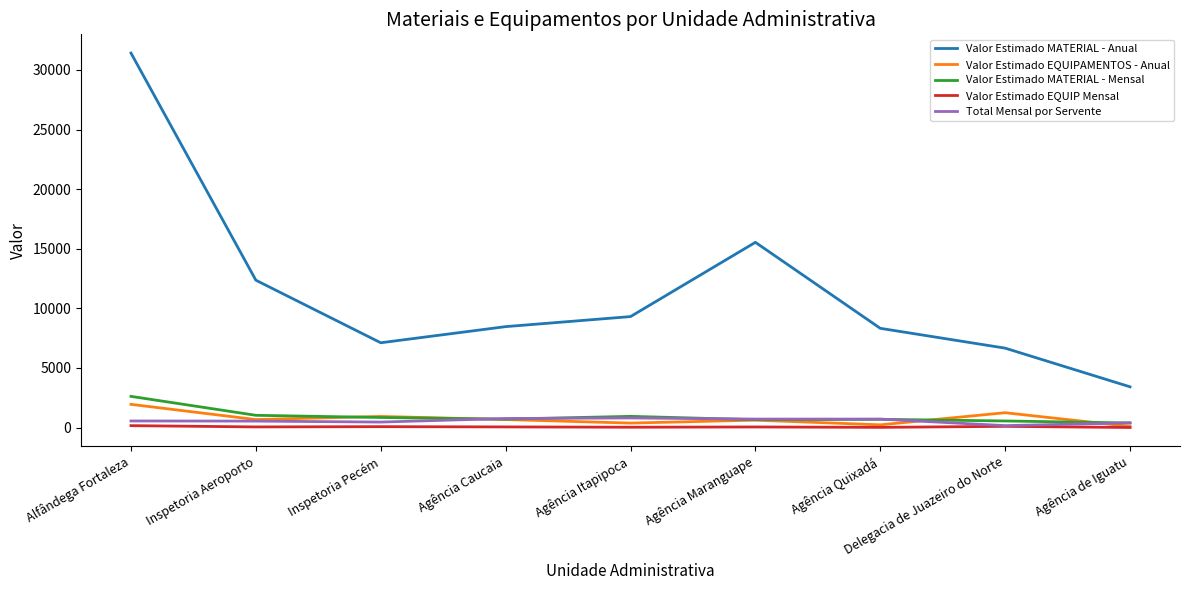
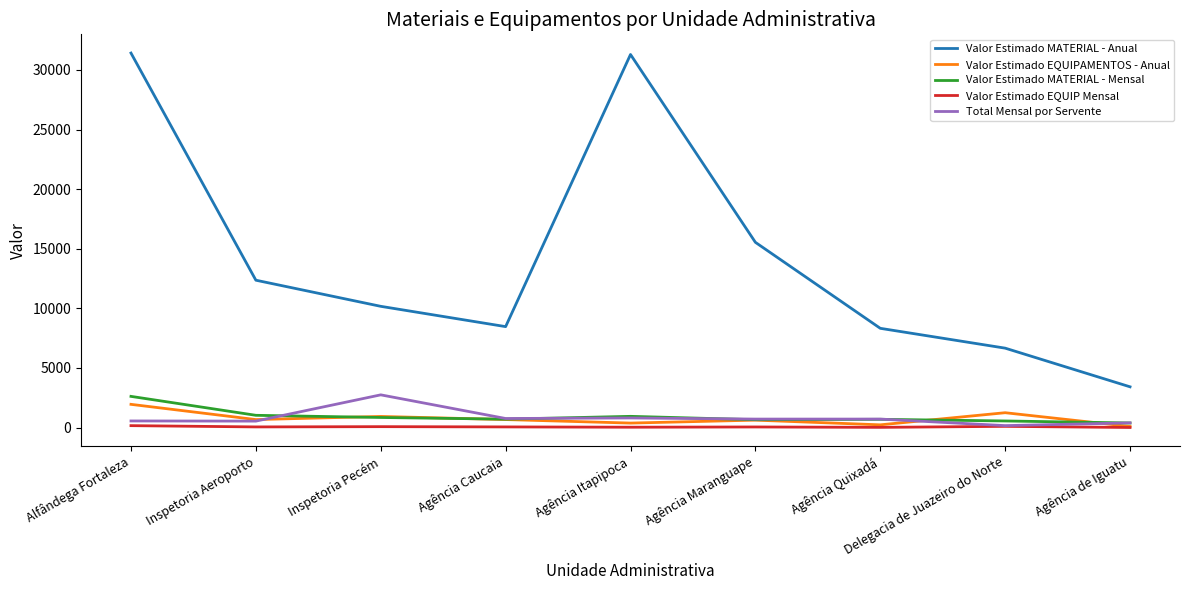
Valor Estimado MATERIAL - Anual, Inspetoria Pecém: 7100 -> 10200
Total Mensal por Servente, Inspetoria Pecém: 500 -> 2700
Valor Estimado MATERIAL - Anual, Agência Itapipoca: 9300 -> 31300
